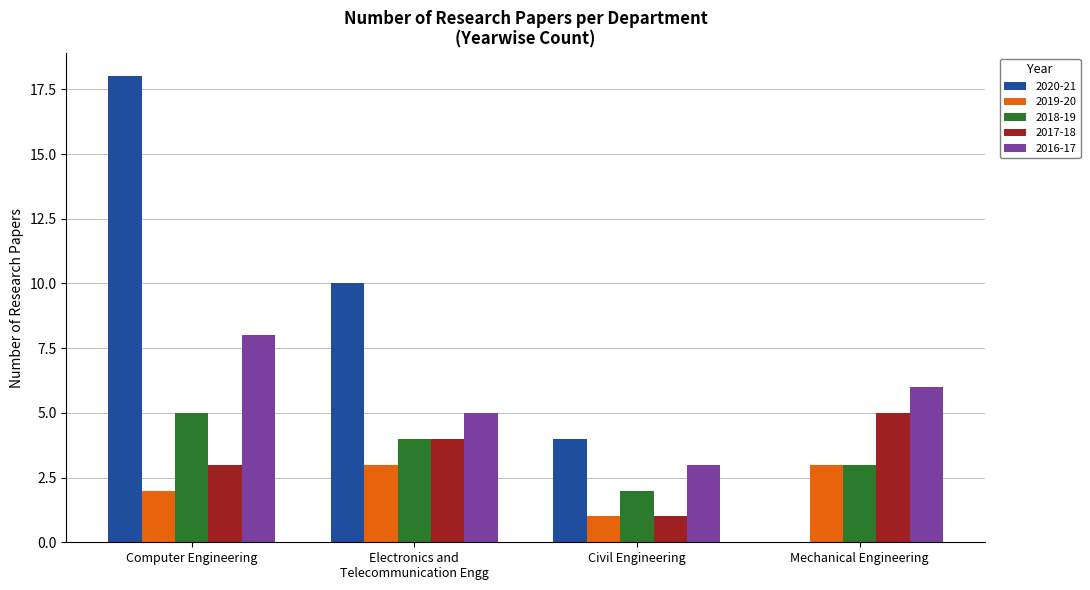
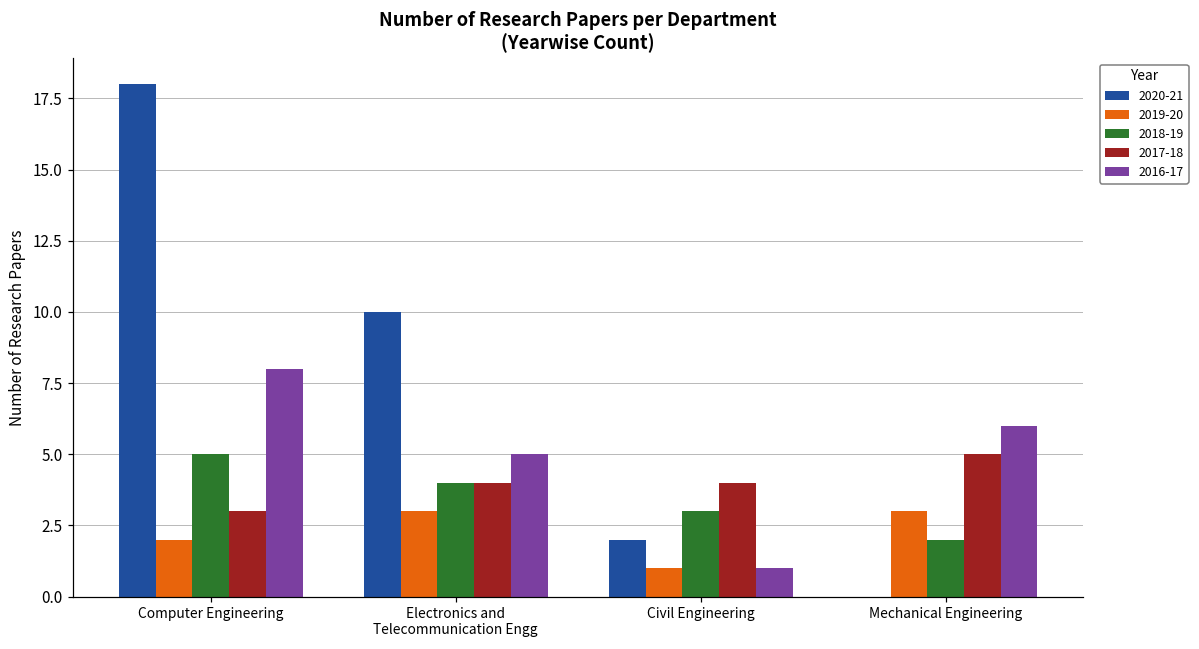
2020-21, Civil Engineering: 4 -> 2
2018-19, Civil Engineering: 2 -> 3
2017-18, Civil Engineering: 1 -> 4
2016-17, Civil Engineering: 3 -> 1
2018-19, Mechanical Engineering: 3 -> 2
